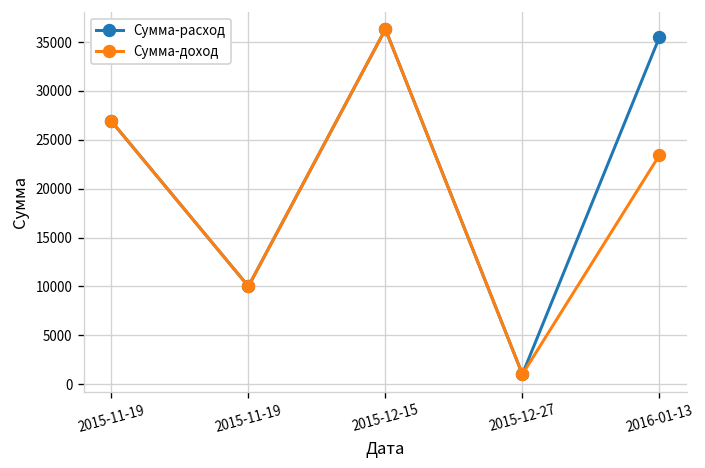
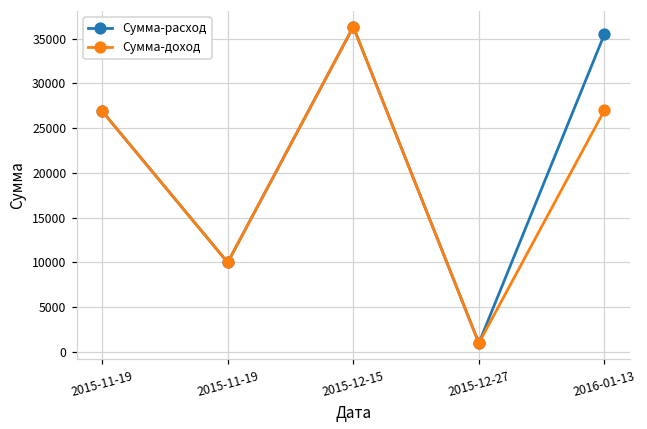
Сумма-доход, 2016-01-13: 23000 -> 27000
